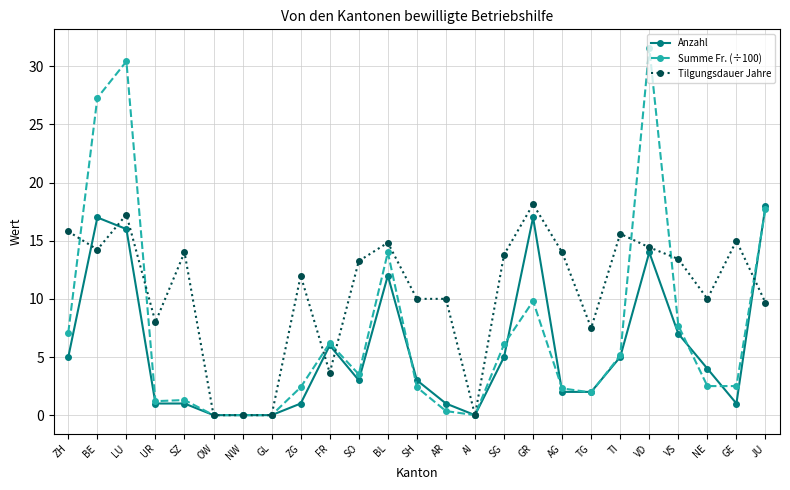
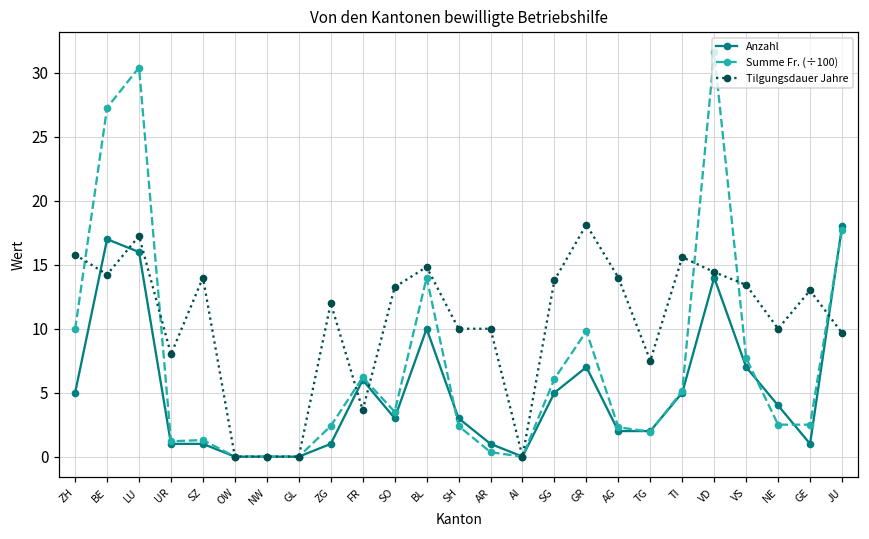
Summe Fr. (÷100), ZH: 7.1 -> 10.0
Anzahl, BL: 12 -> 10
Anzahl, GR: 17 -> 7
Tilgungsdauer Jahre, GE: 15 -> 13
